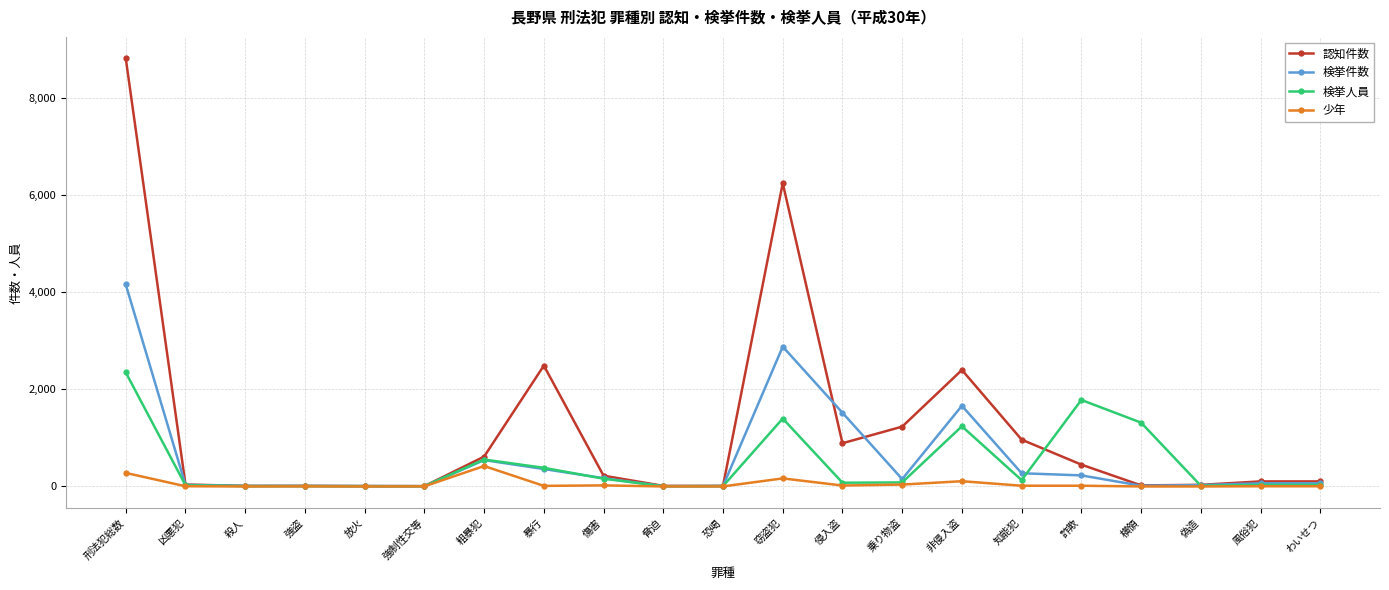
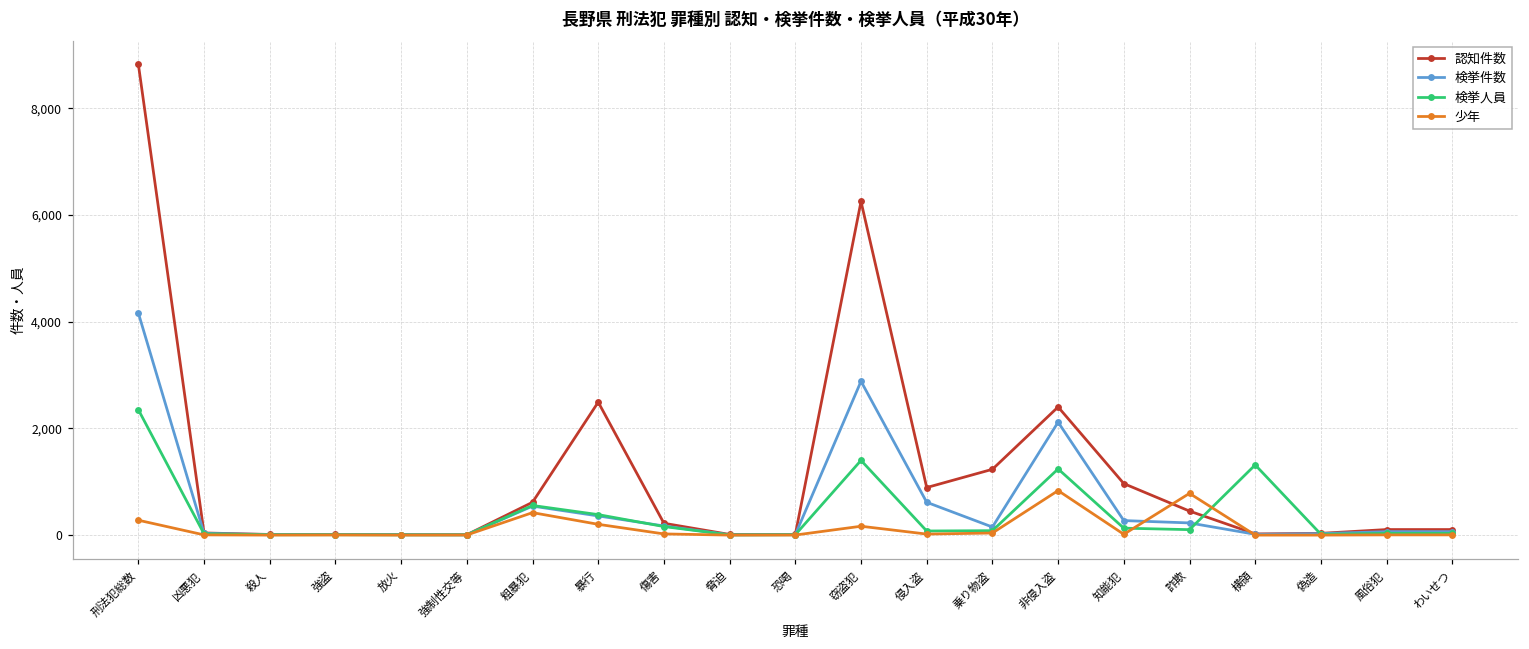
少年, 暴行: 0 -> 200
検挙件数, 侵入盗: 1,500 -> 600
検挙件数, 非侵入盗: 1,700 -> 2,100
少年, 非侵入盗: 100 -> 800
検挙人員, 詐欺: 1,800 -> 100
少年, 詐欺: 0 -> 800
